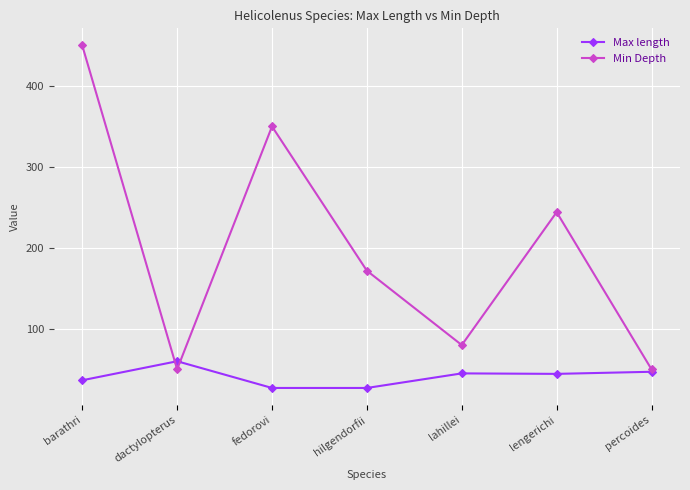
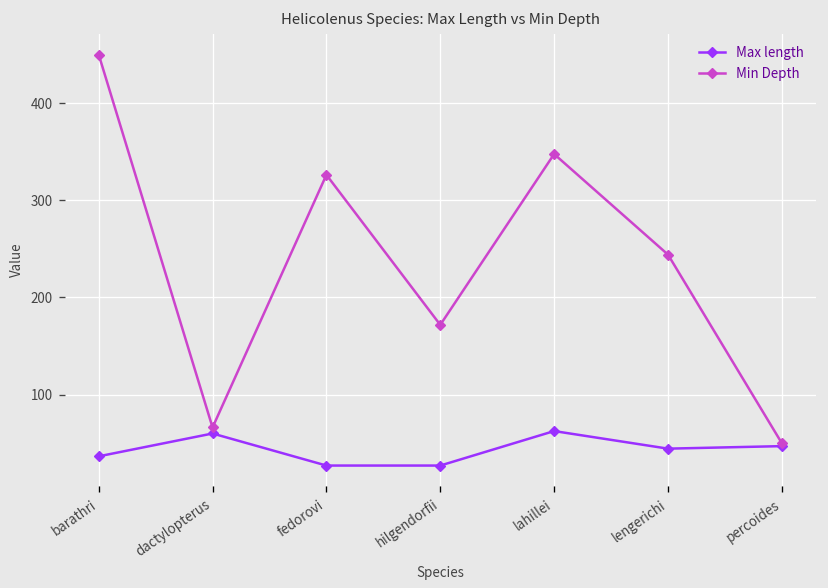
Min Depth, dactylopterus: 50 -> 70
Min Depth, fedorovi: 350 -> 330
Max length, lahillei: 50 -> 60
Min Depth, lahillei: 80 -> 350
